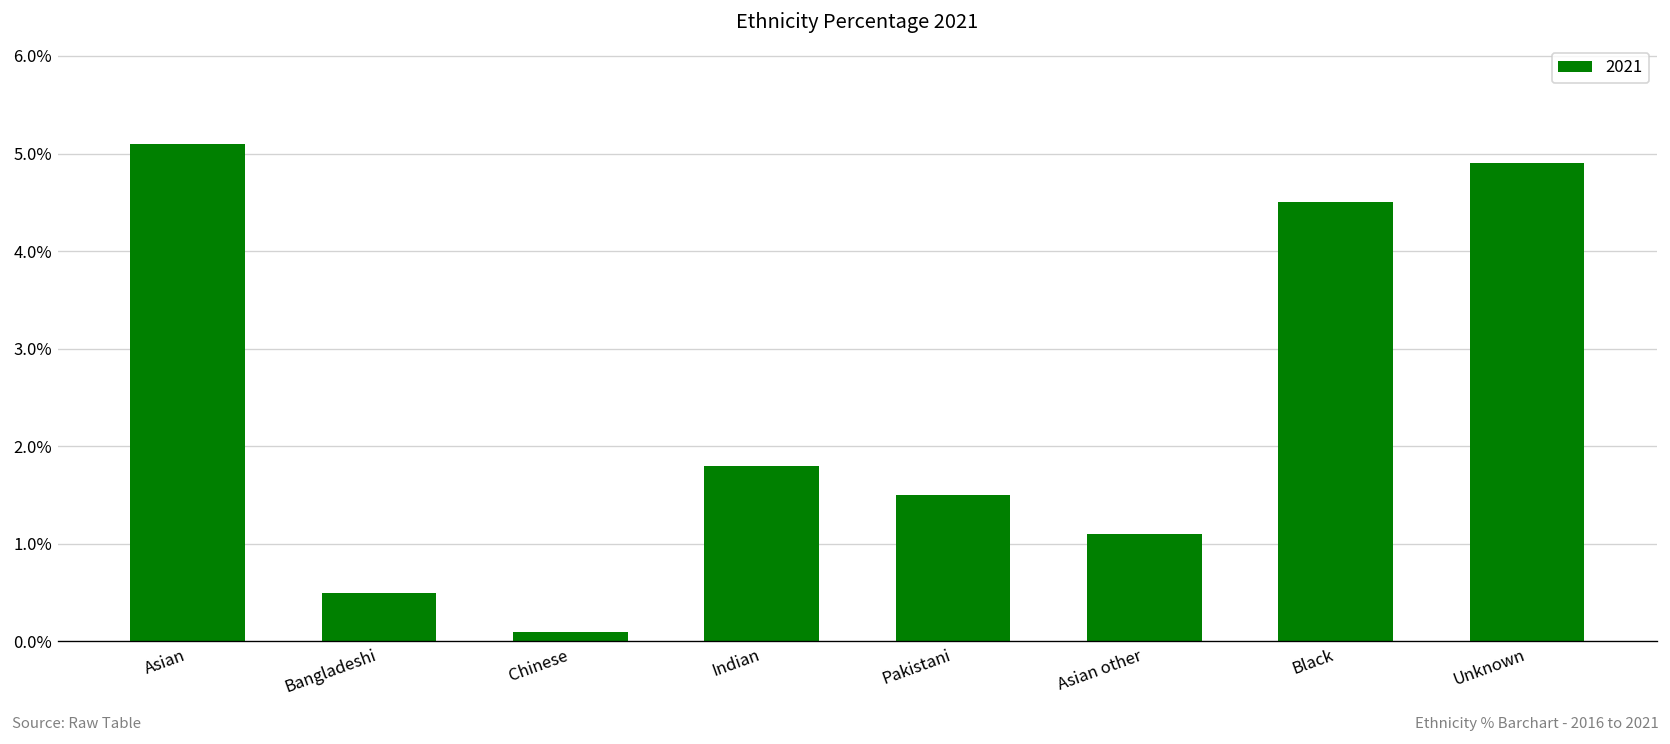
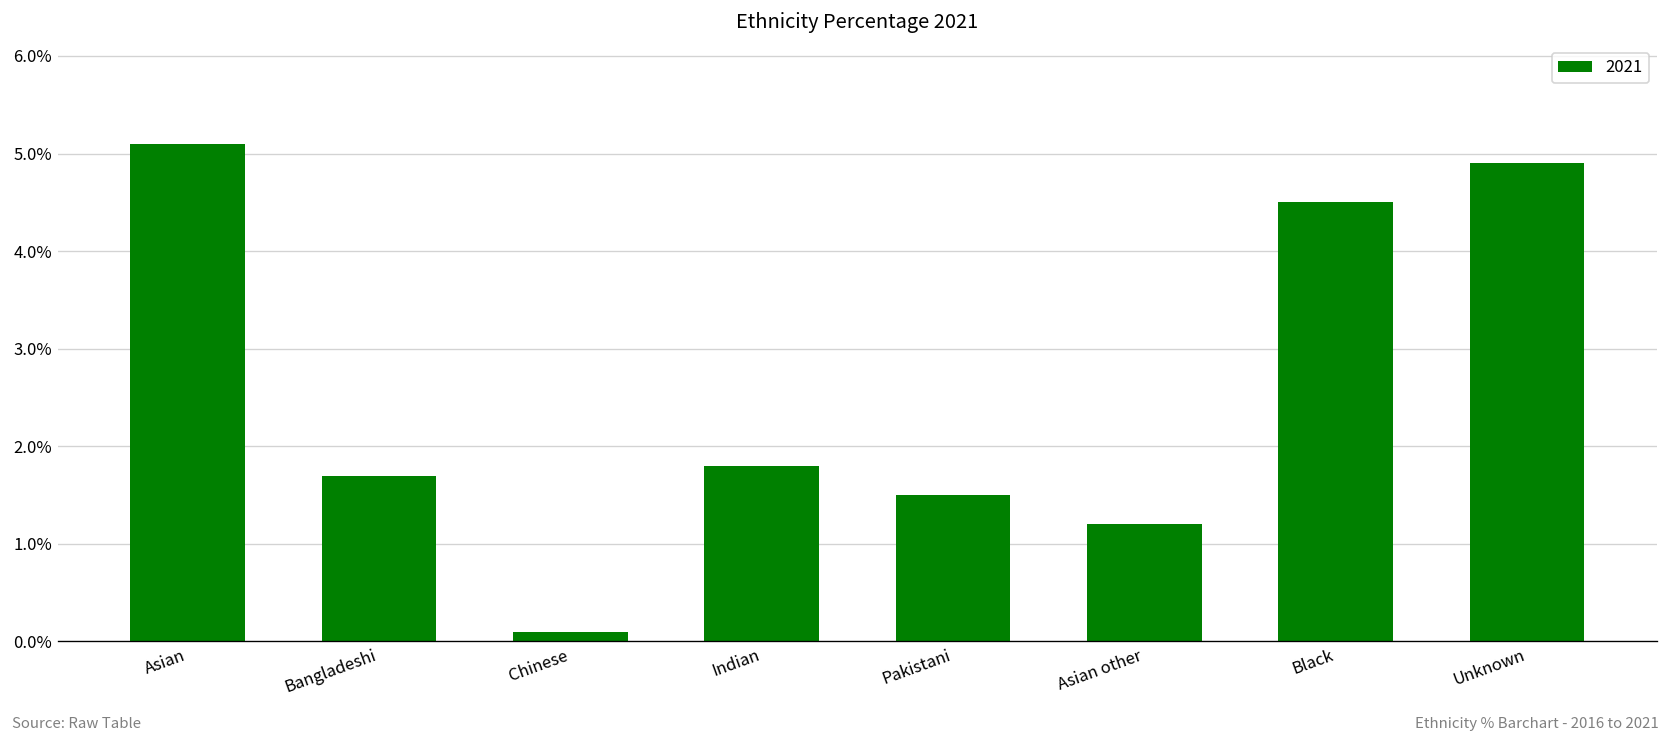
Bangladeshi: 0.5% -> 1.7%
Asian other: 1.1% -> 1.2%
